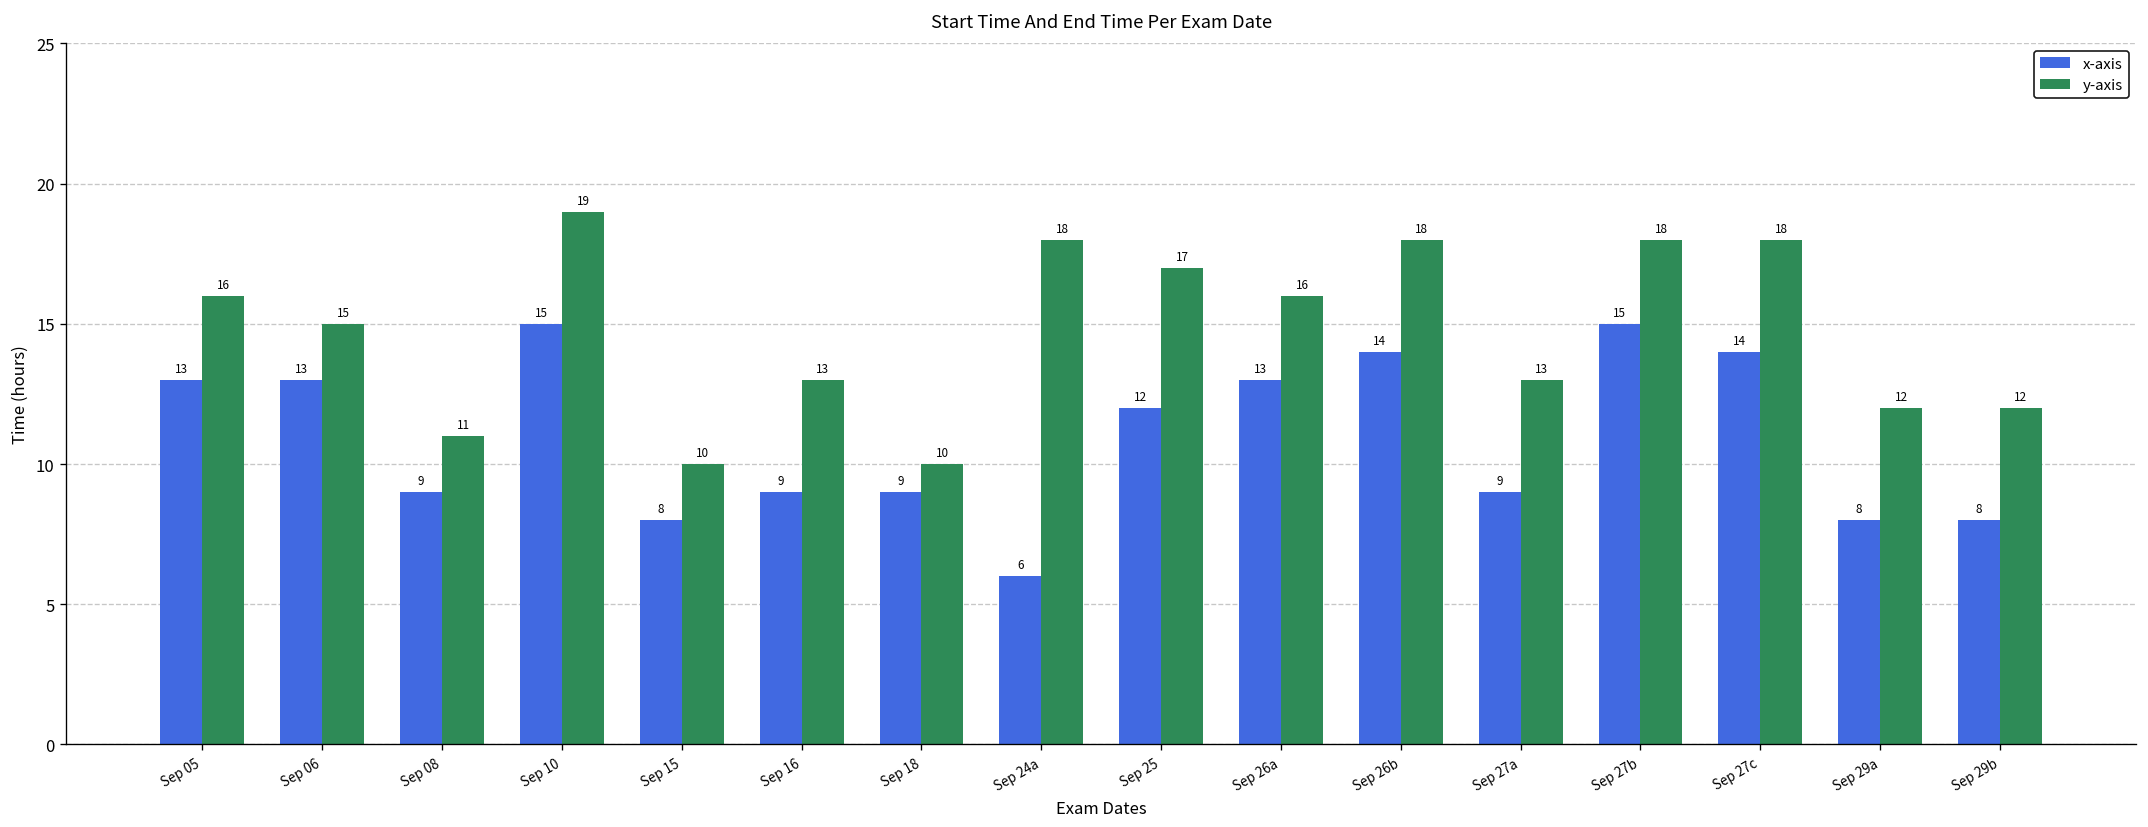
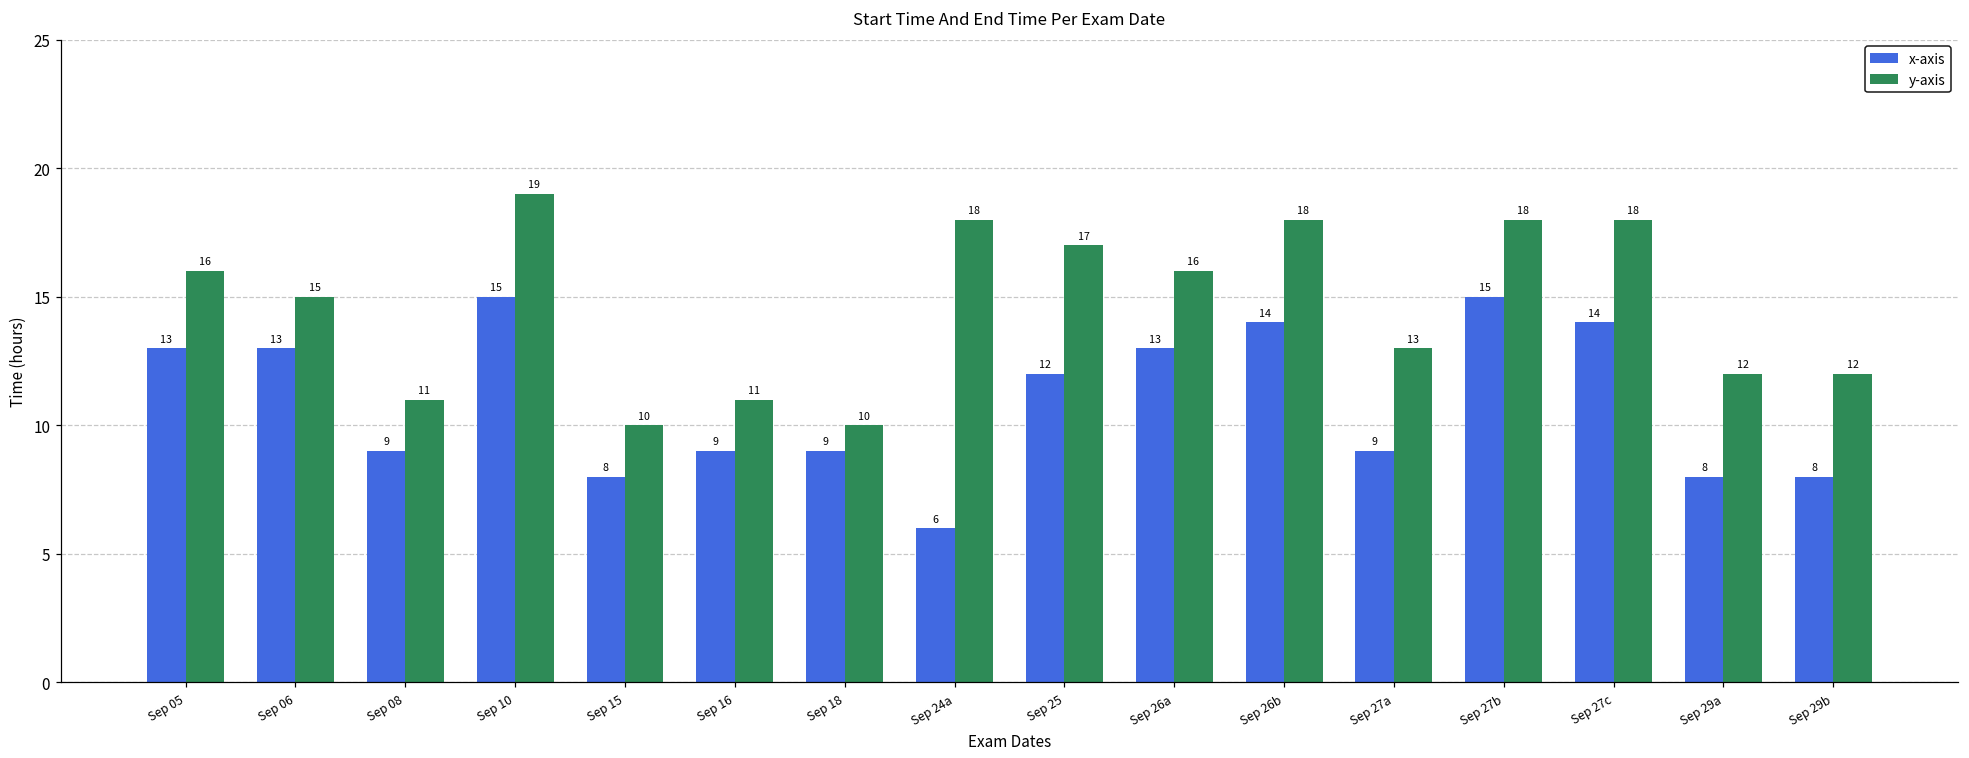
y-axis, Sep 16: 13 -> 11
